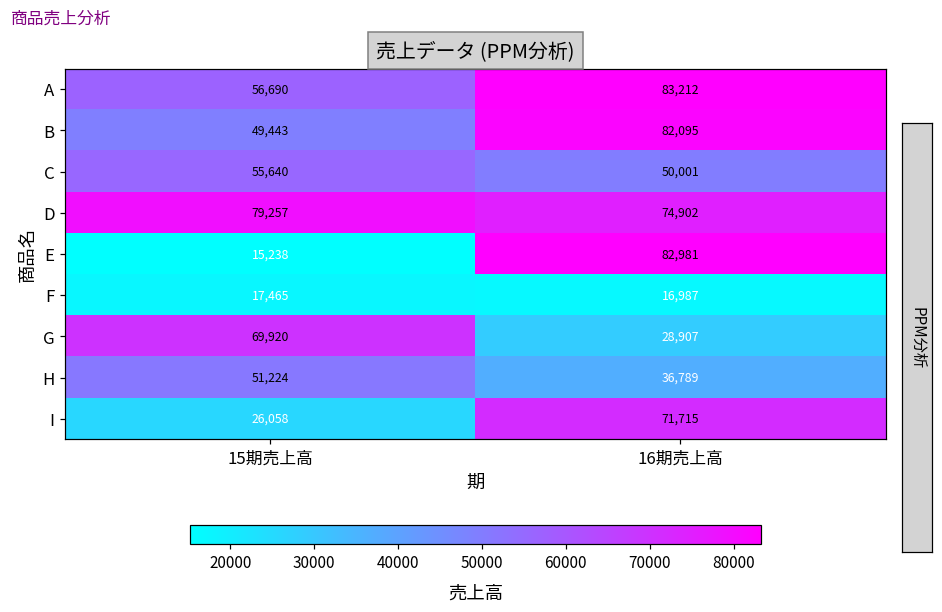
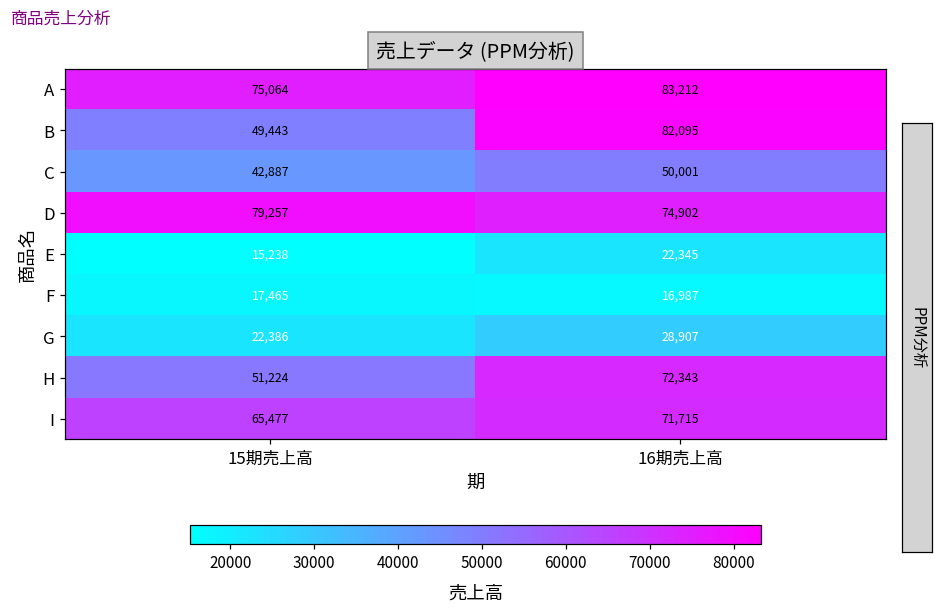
A, 15期売上高: 56,690 -> 75,064
C, 15期売上高: 55,640 -> 42,887
E, 16期売上高: 82,981 -> 22,345
G, 15期売上高: 69,920 -> 22,386
H, 16期売上高: 36,789 -> 72,343
I, 15期売上高: 26,058 -> 65,477
